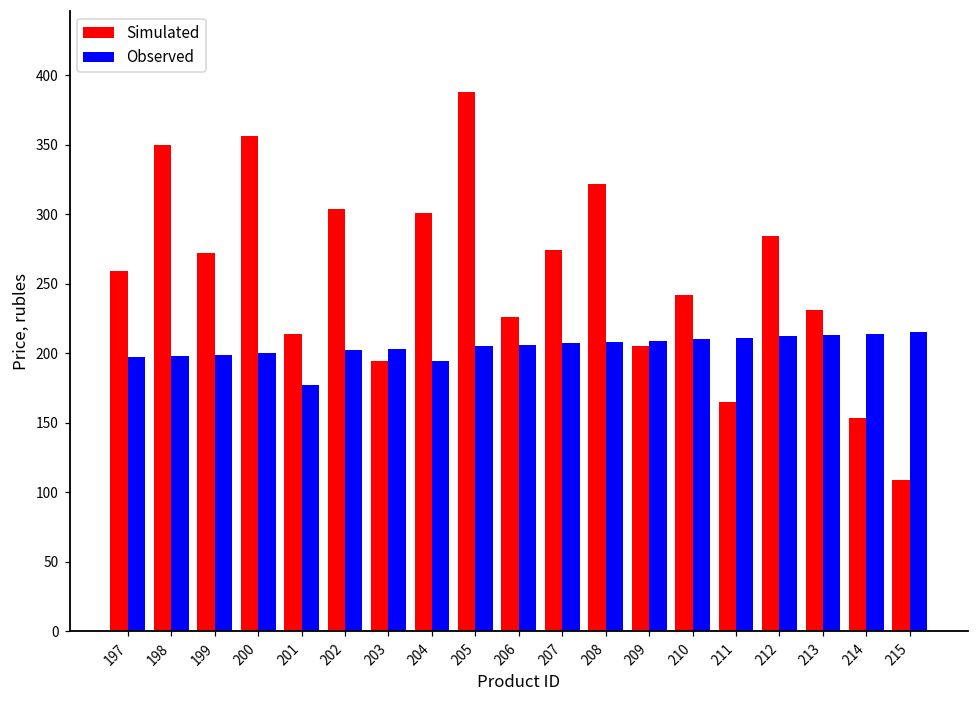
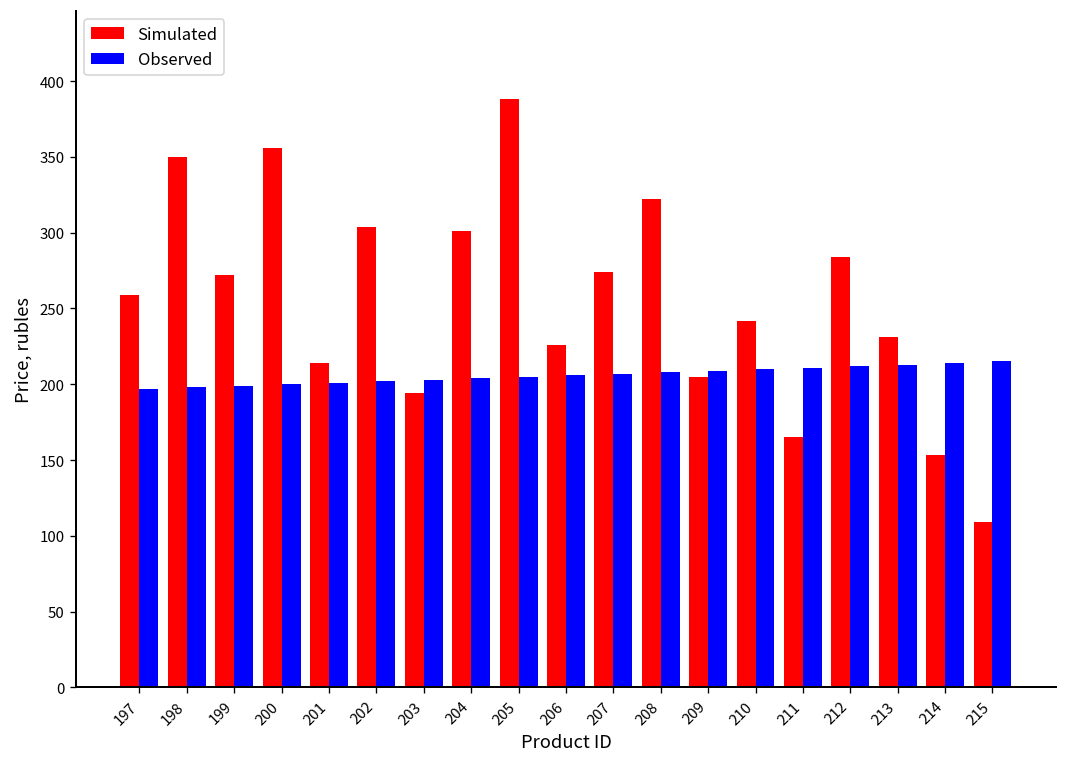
Observed, 201: 177 -> 201
Observed, 204: 194 -> 204
